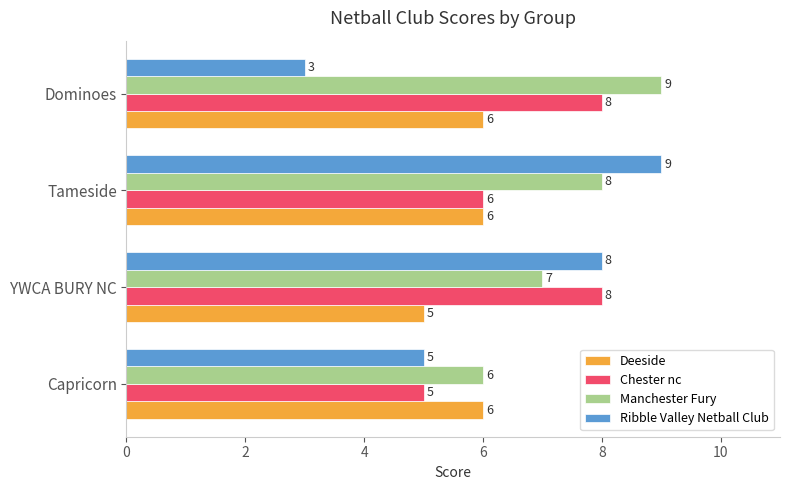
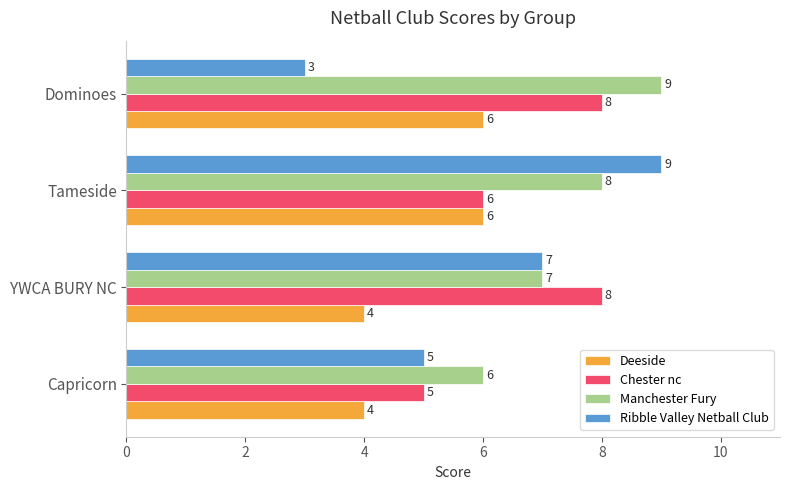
Ribble Valley Netball Club, YWCA BURY NC: 8 -> 7
Deeside, YWCA BURY NC: 5 -> 4
Deeside, Capricorn: 6 -> 4
